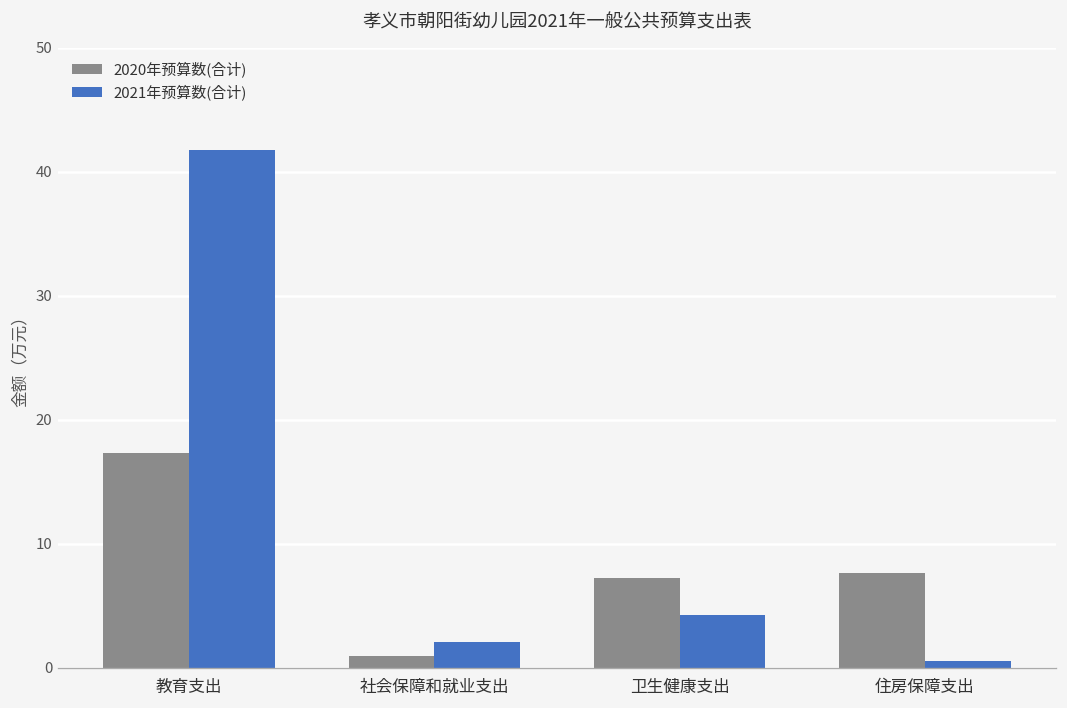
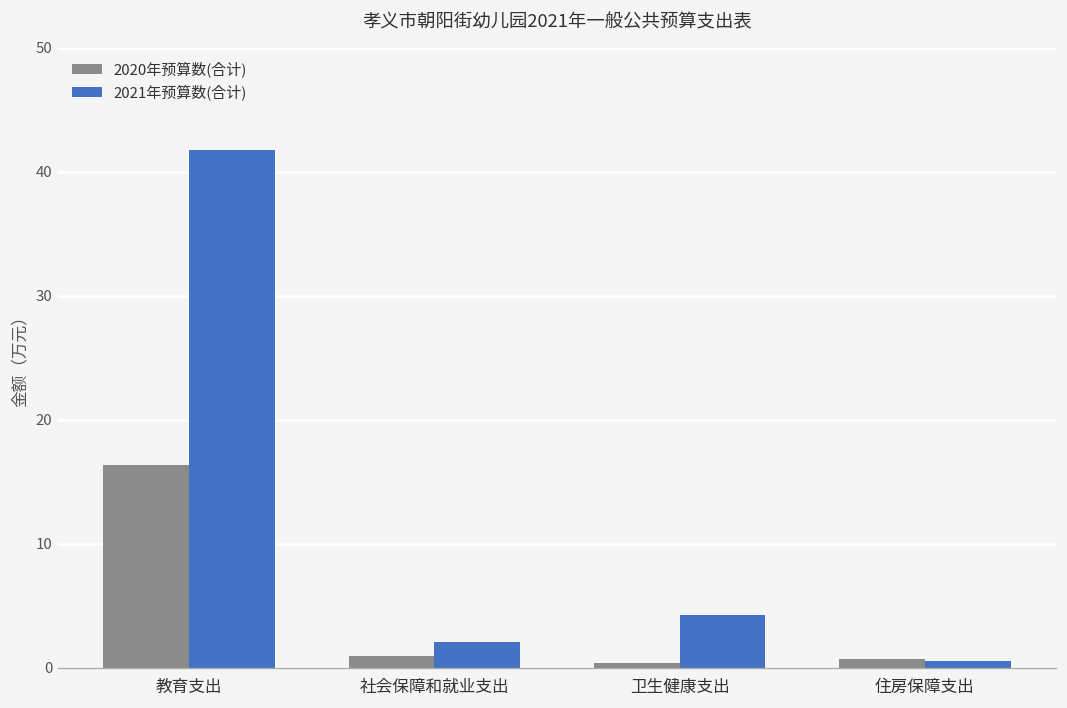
2020年预算数(合计), 教育支出: 17.3 -> 16.3
2020年预算数(合计), 卫生健康支出: 7.3 -> 0.4
2020年预算数(合计), 住房保障支出: 7.7 -> 0.7
